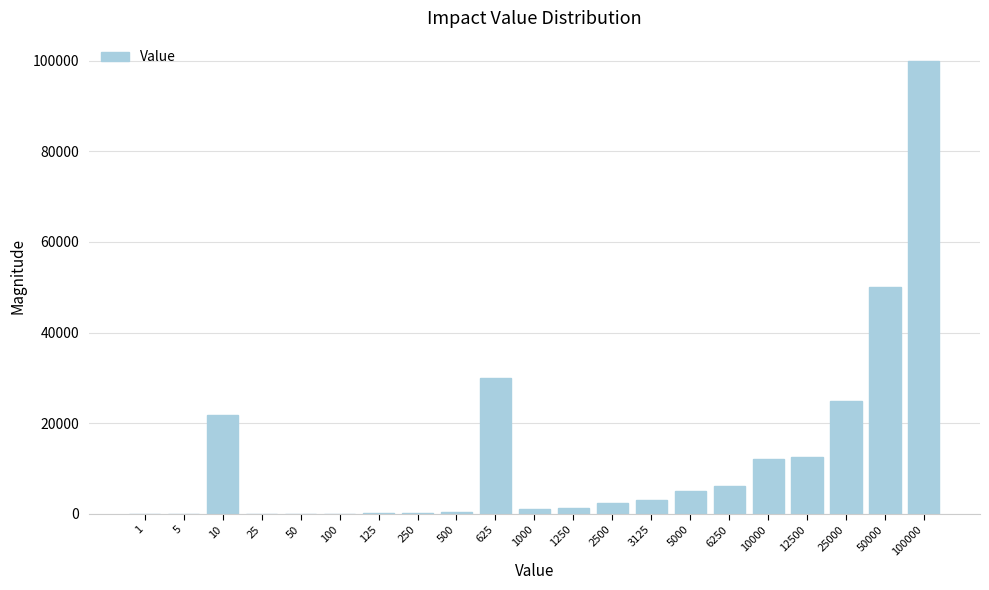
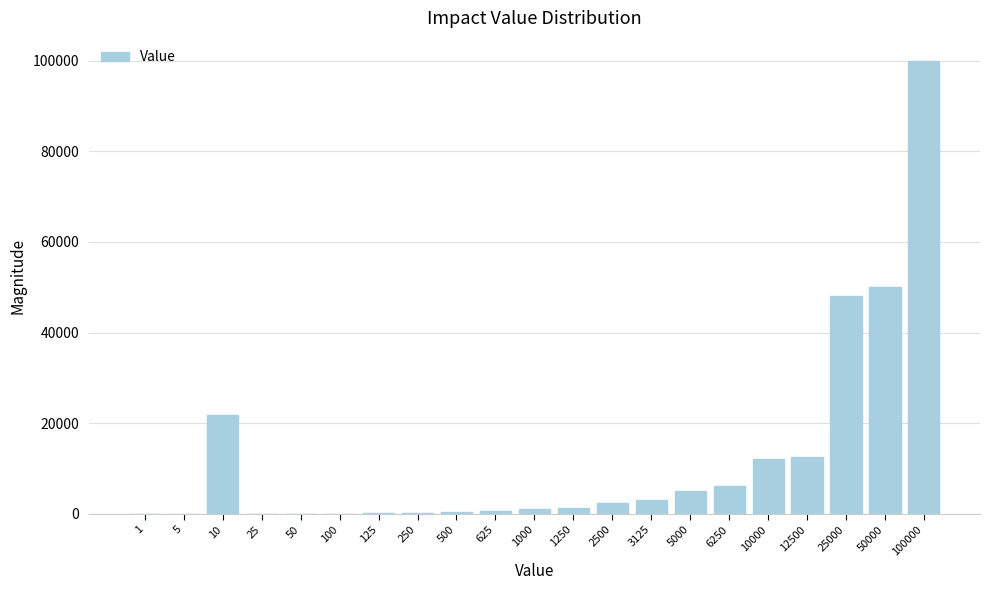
625: 30000 -> 1000
25000: 25000 -> 48000
